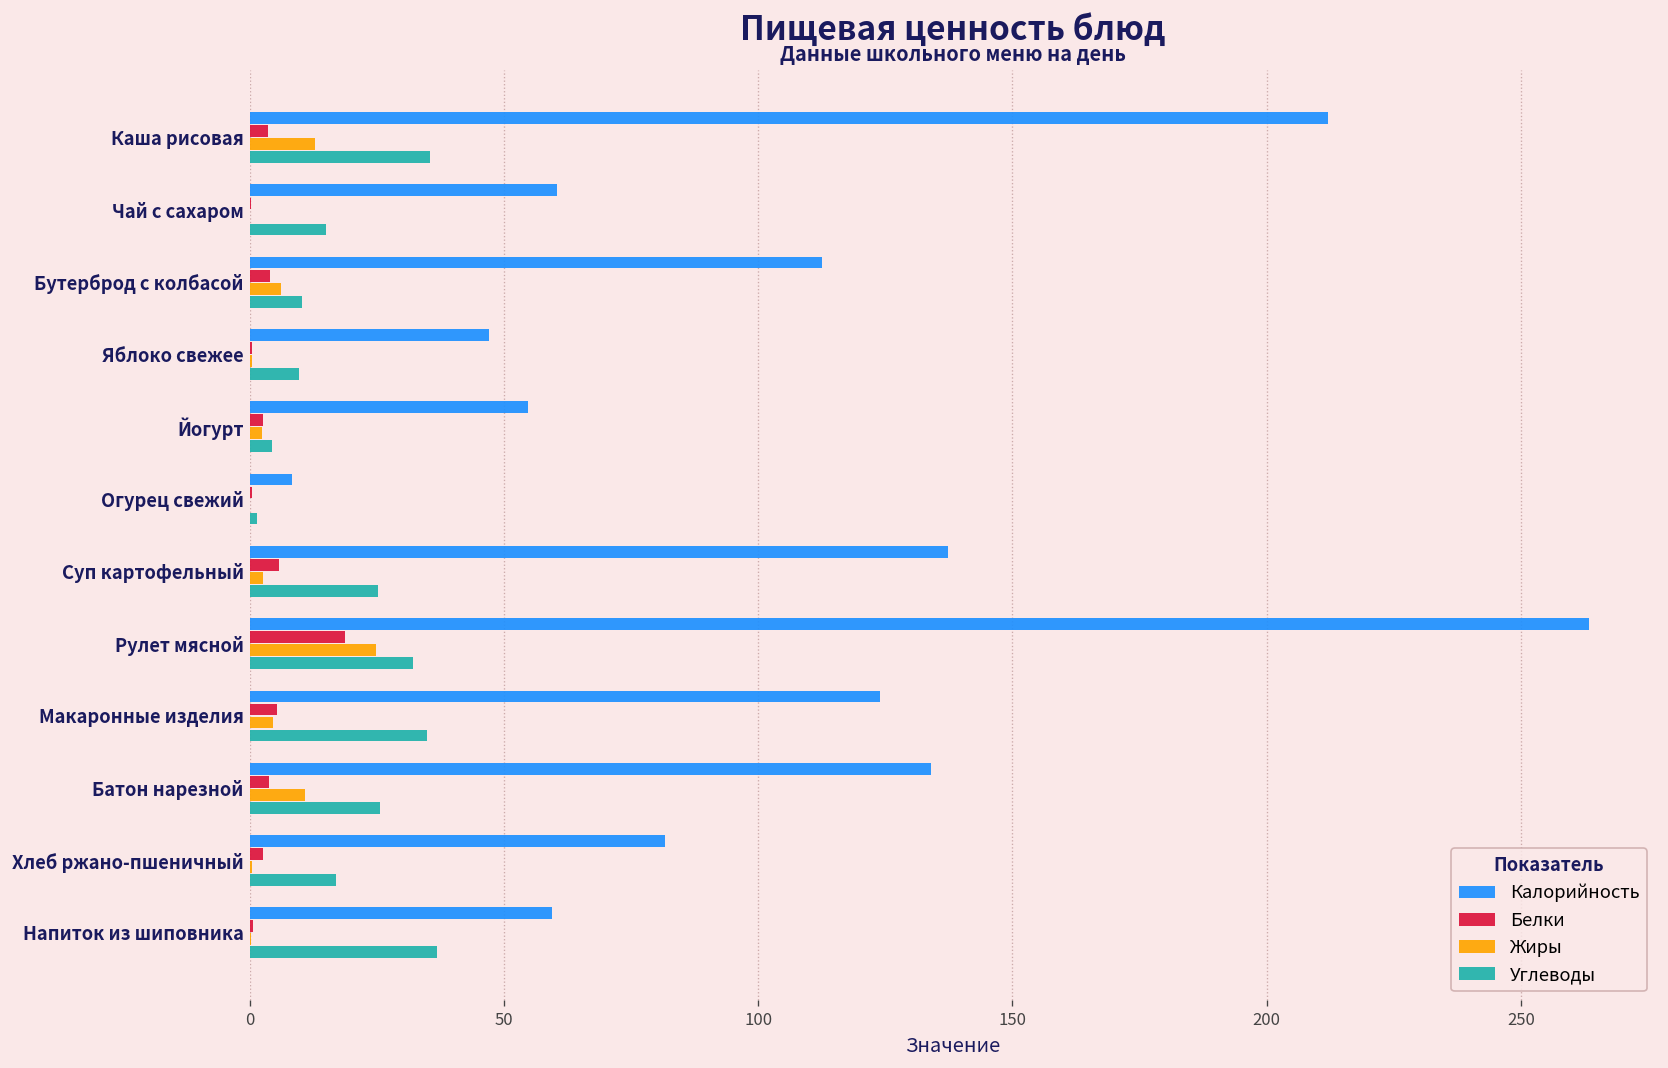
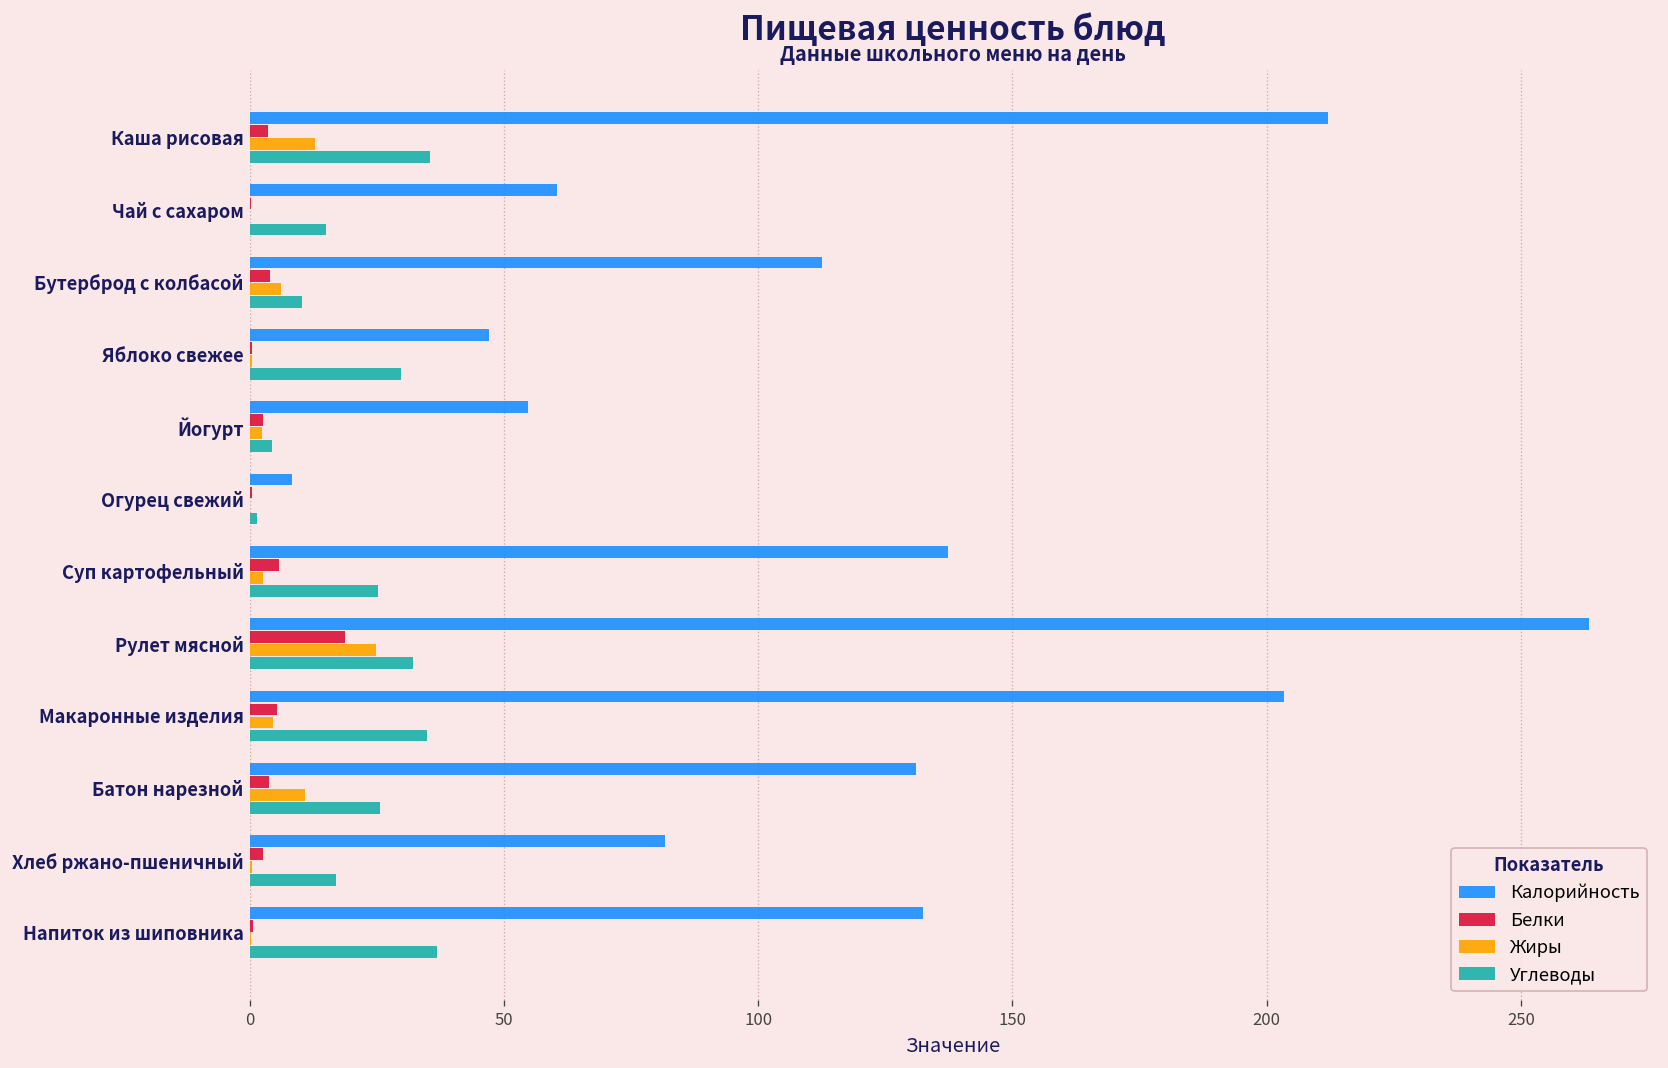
Углеводы, Яблоко свежее: 10 -> 30
Калорийность, Макаронные изделия: 124 -> 204
Калорийность, Батон нарезной: 134 -> 131
Калорийность, Напиток из шиповника: 59 -> 133
